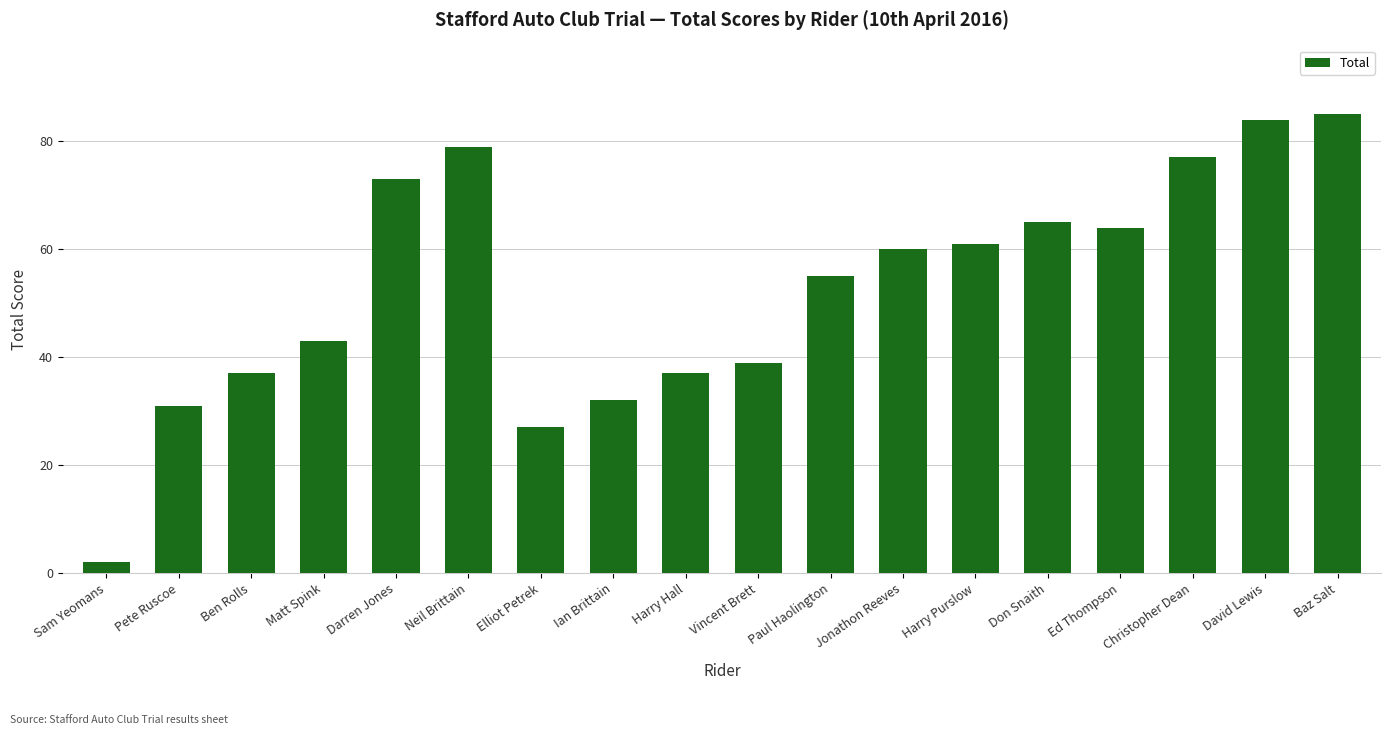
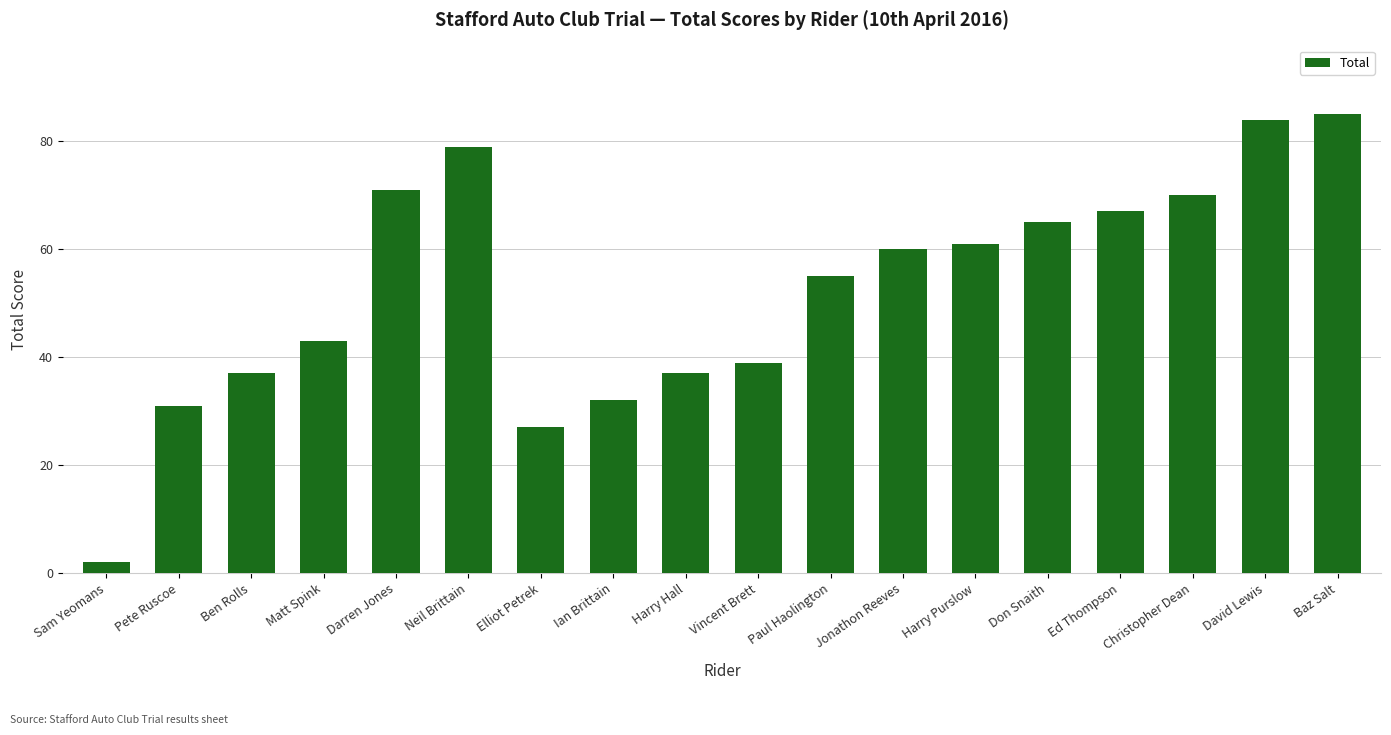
Darren Jones: 73 -> 71
Ed Thompson: 64 -> 67
Christopher Dean: 77 -> 70
